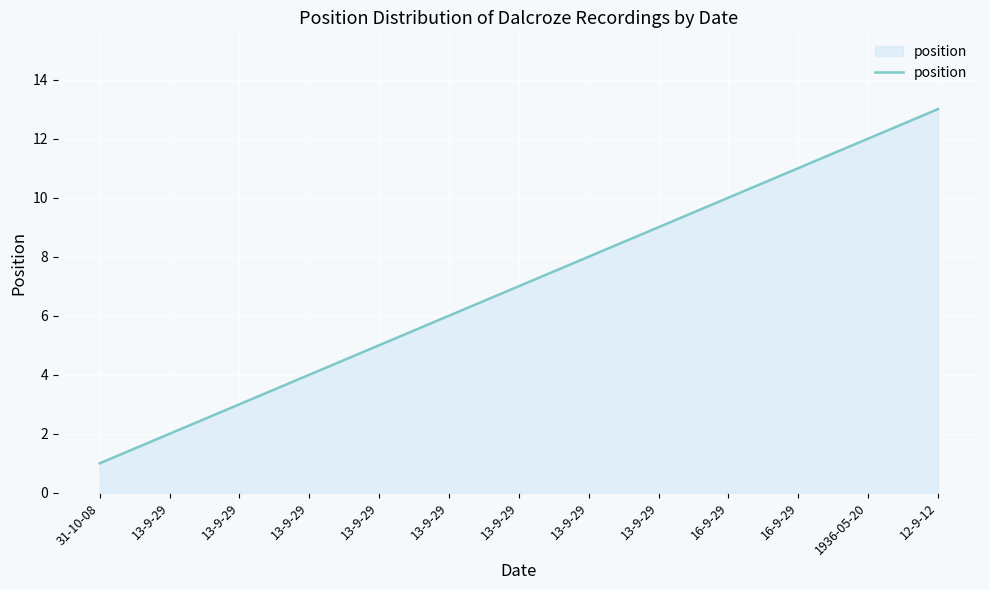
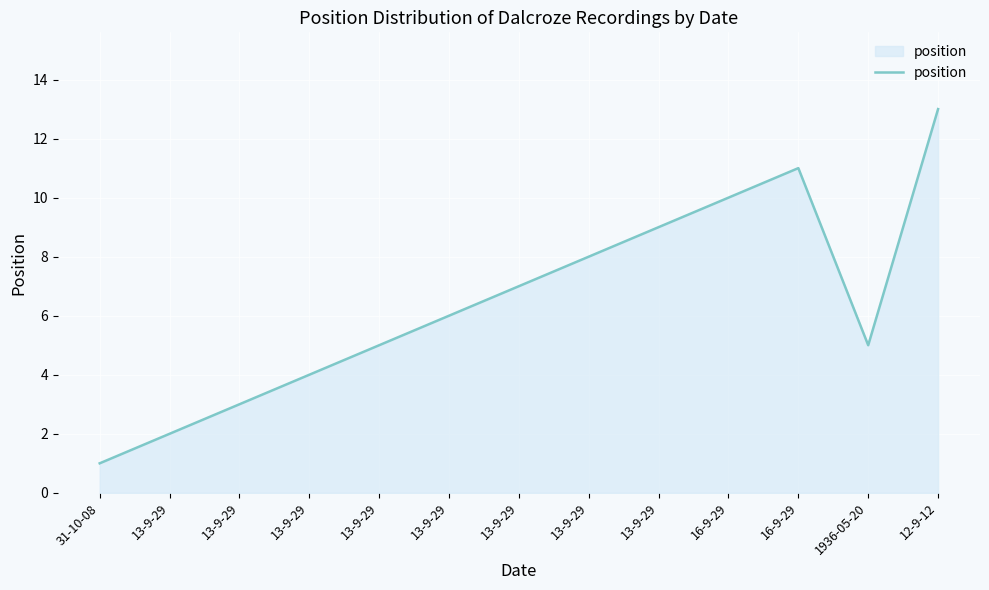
1936-05-20: 12 -> 5
